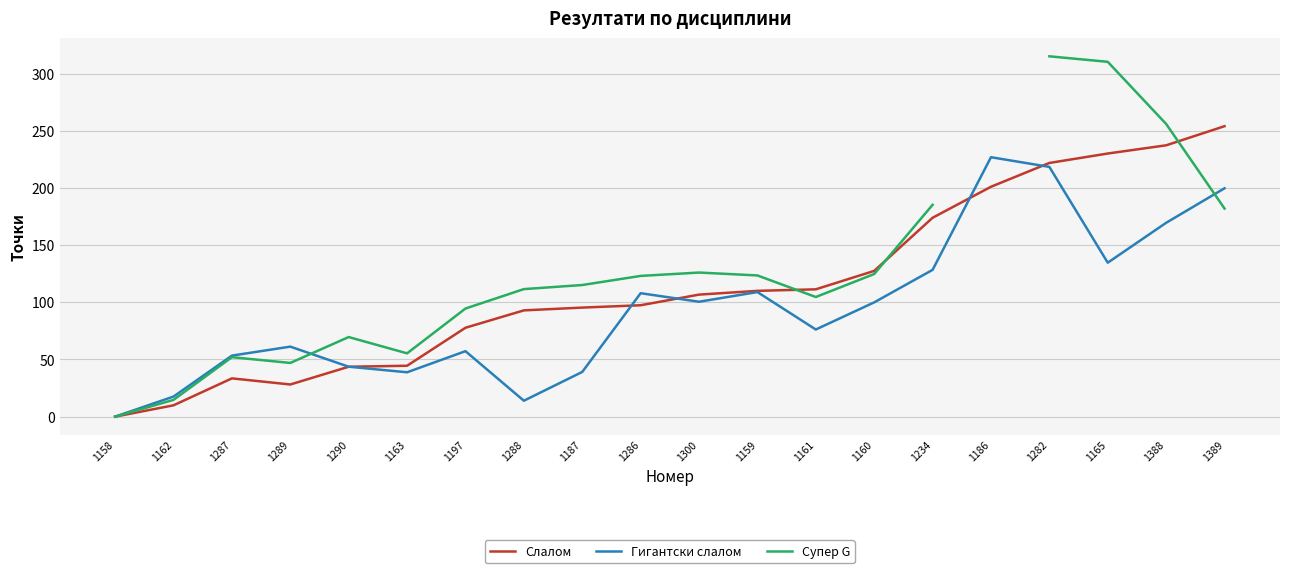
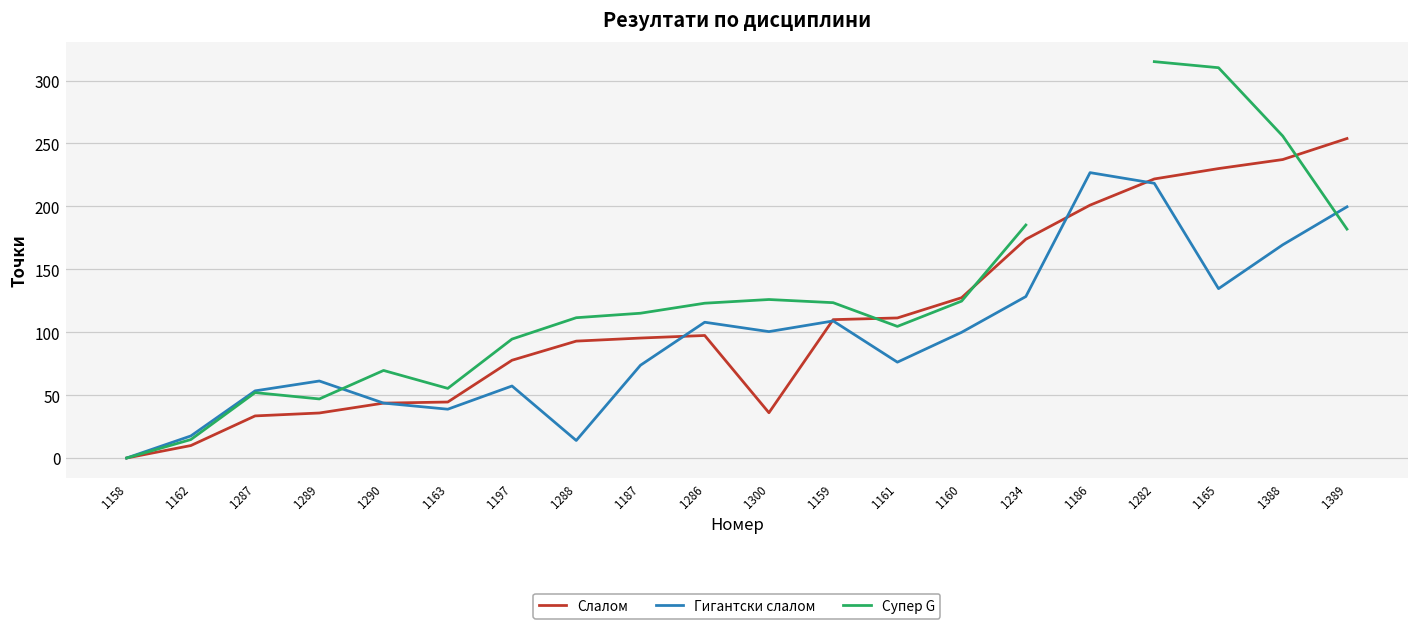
Слалом, 1289: 28 -> 36
Гигантски слалом, 1187: 39 -> 74
Слалом, 1300: 107 -> 36
